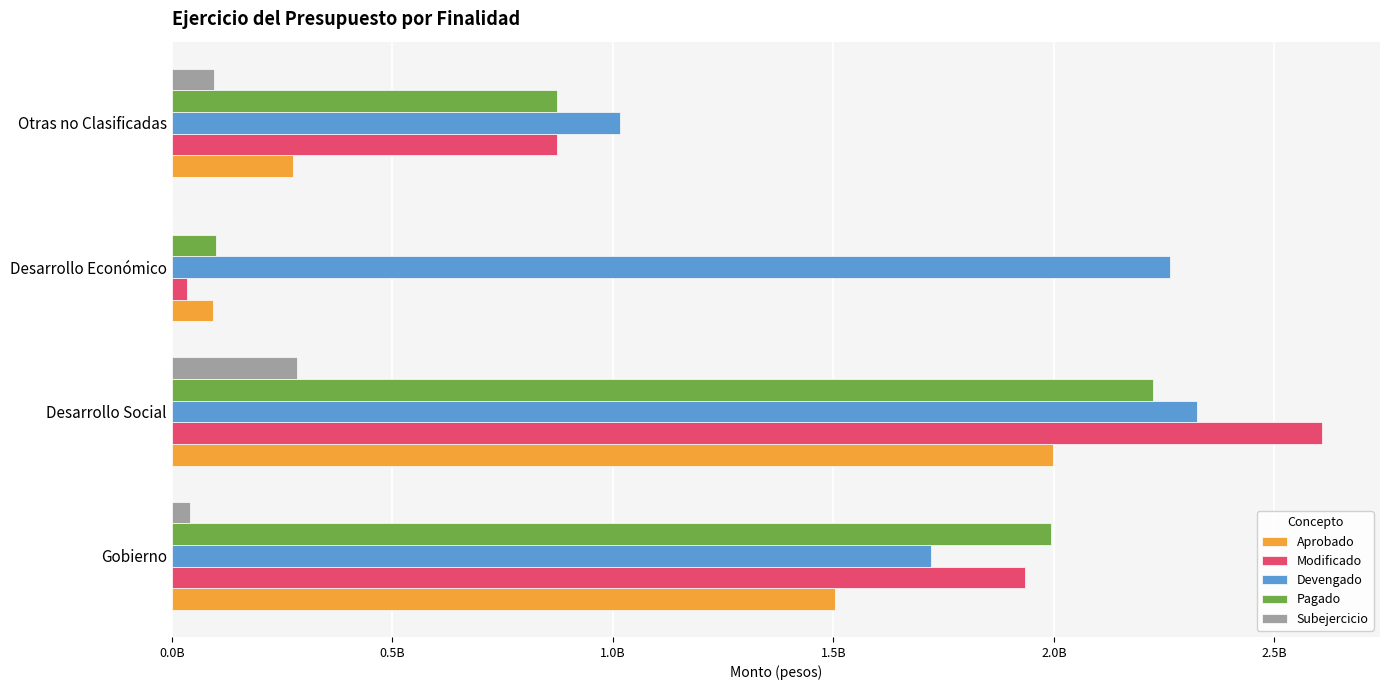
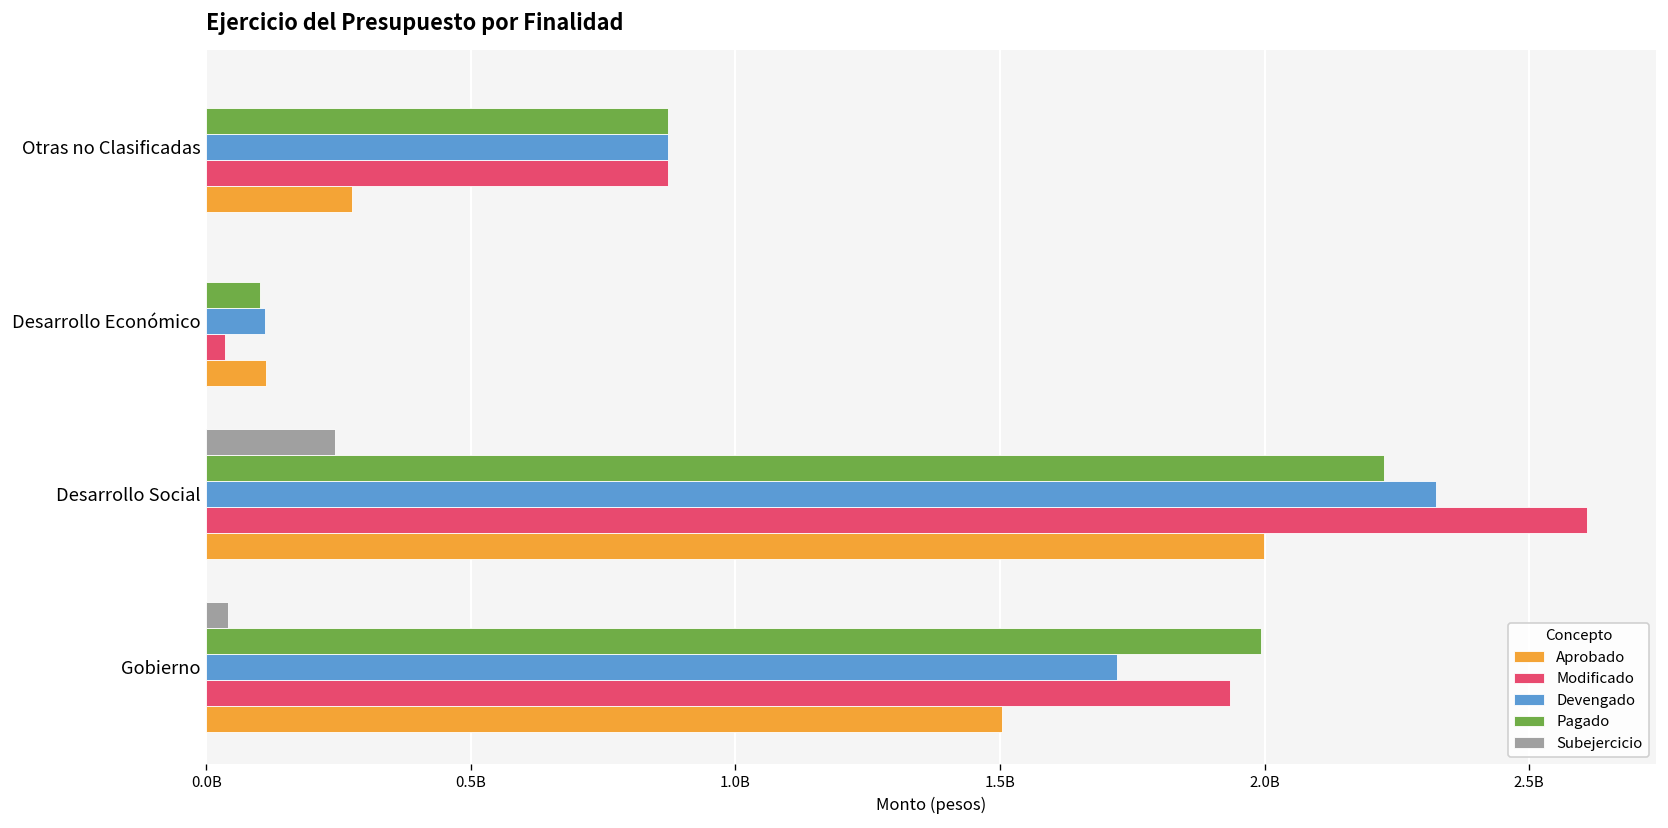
Subejercicio, Otras no Clasificadas: 100000000 -> 0
Devengado, Otras no Clasificadas: 1020000000 -> 870000000
Devengado, Desarrollo Económico: 2260000000 -> 110000000
Aprobado, Desarrollo Económico: 90000000 -> 110000000
Subejercicio, Desarrollo Social: 280000000 -> 240000000
